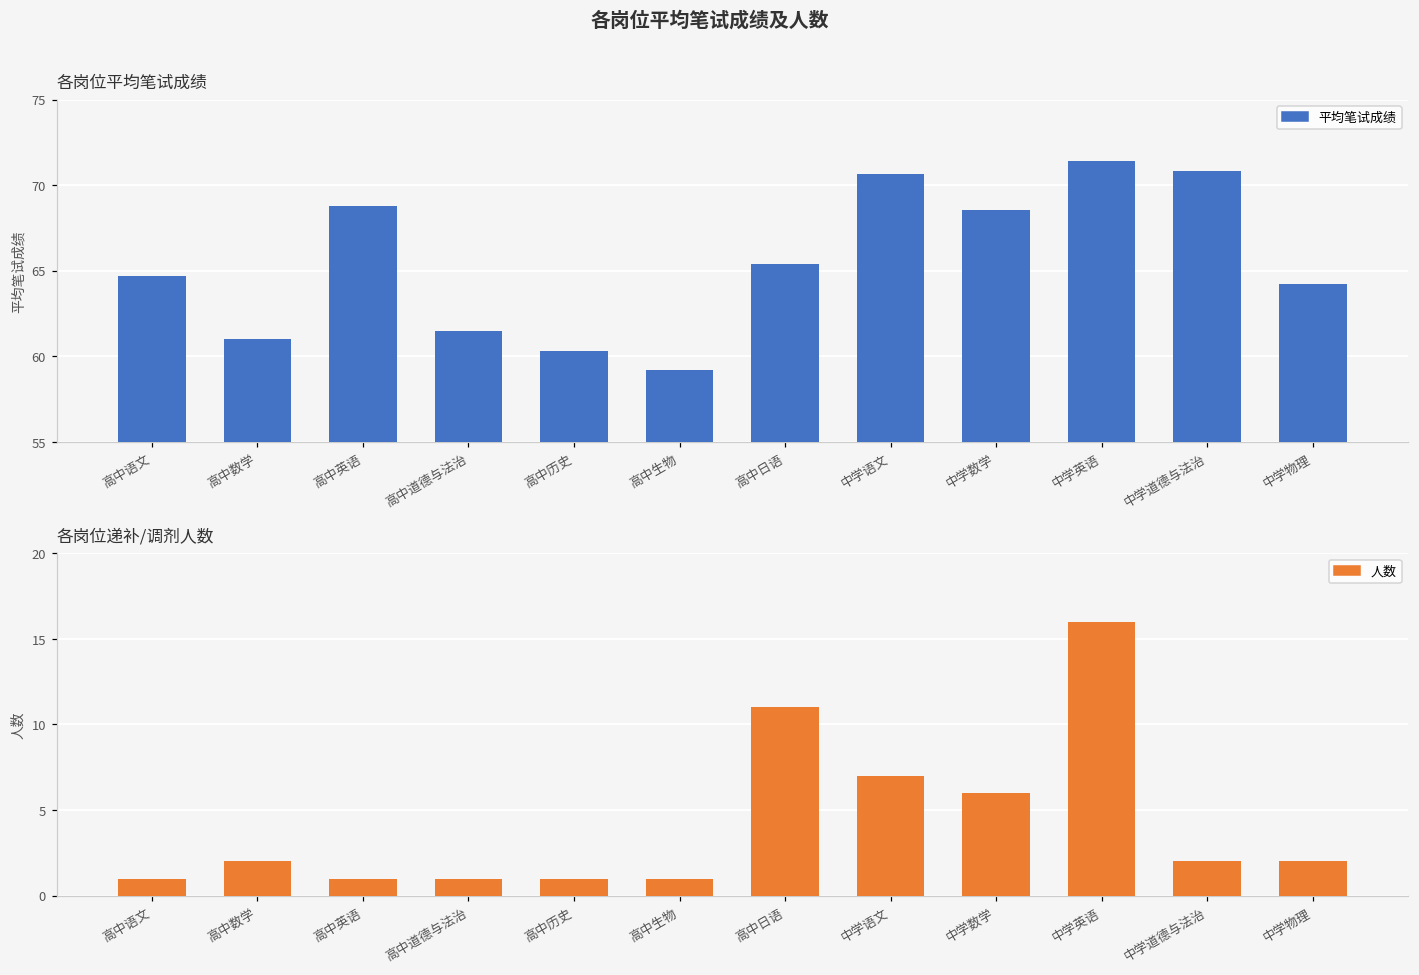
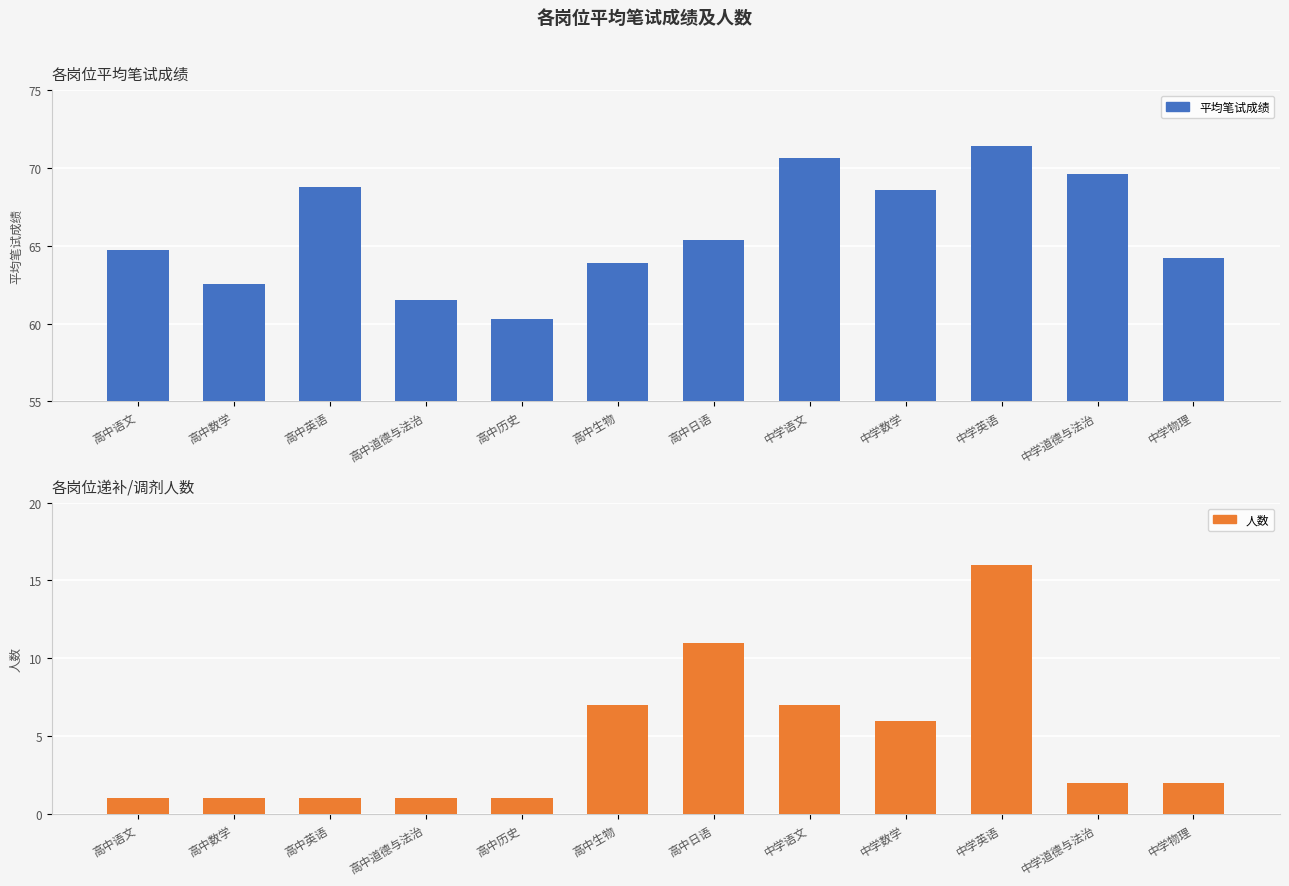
各岗位平均笔试成绩, 高中数学: 61.0 -> 62.6
各岗位平均笔试成绩, 高中生物: 59.2 -> 63.9
各岗位平均笔试成绩, 中学道德与法治: 70.9 -> 69.6
各岗位递补/调剂人数, 高中数学: 2 -> 1
各岗位递补/调剂人数, 高中生物: 1 -> 7
